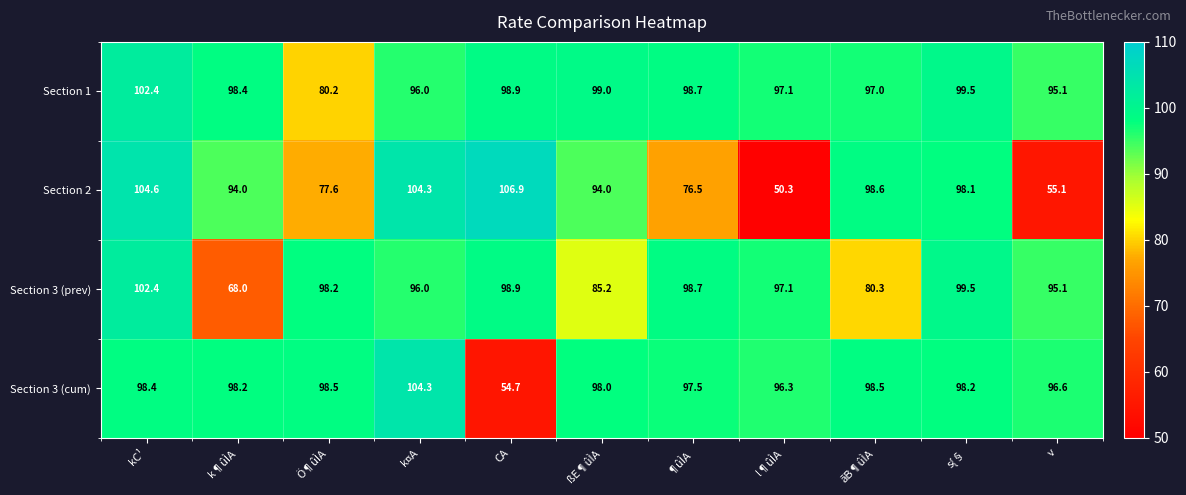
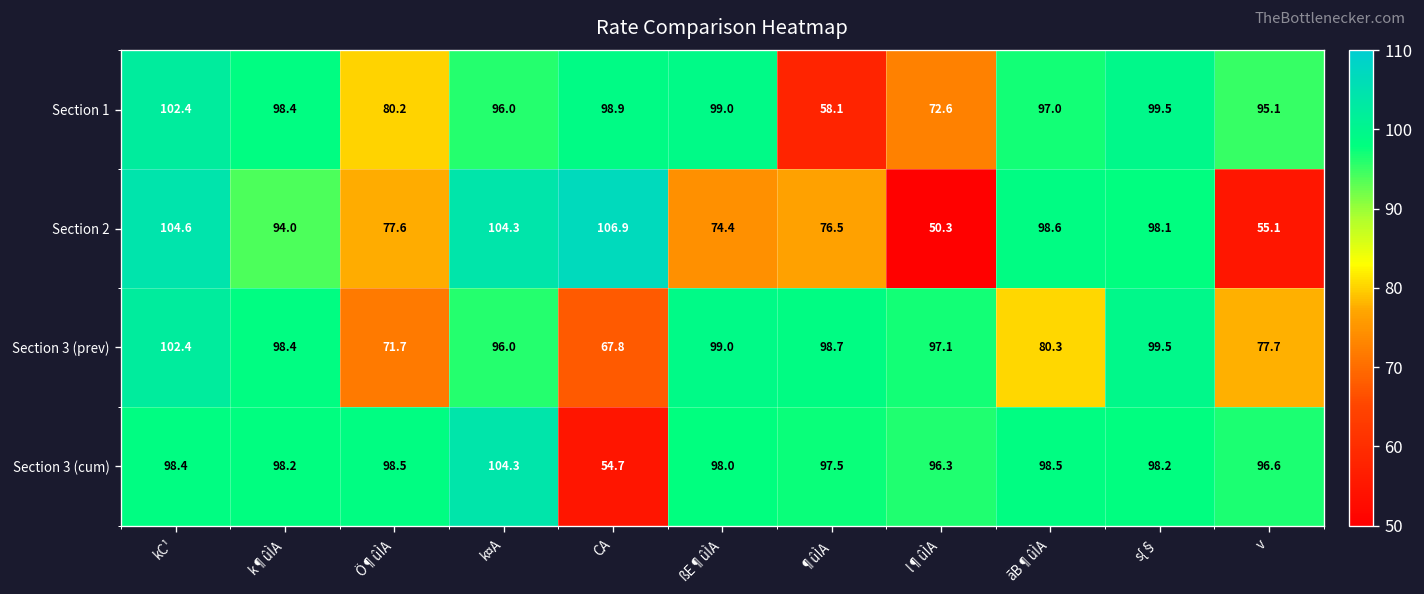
Section 1, ¶ûÌA: 98.7 -> 58.1
Section 1, l¶ûÌA: 97.1 -> 72.6
Section 2, ßE¶ûÌA: 94.0 -> 74.4
Section 3 (prev), k¶ûÌA: 68.0 -> 98.4
Section 3 (prev), Ö¶ûÌA: 98.2 -> 71.7
Section 3 (prev), CA: 98.9 -> 67.8
Section 3 (prev), ßE¶ûÌA: 85.2 -> 99.0
Section 3 (prev), v: 95.1 -> 77.7
